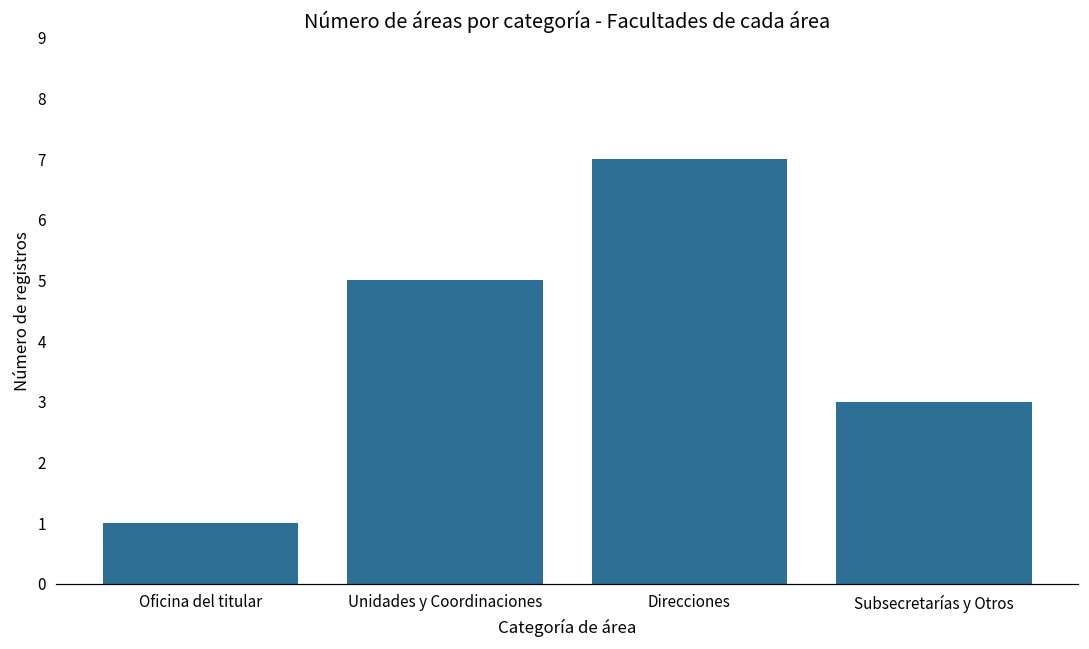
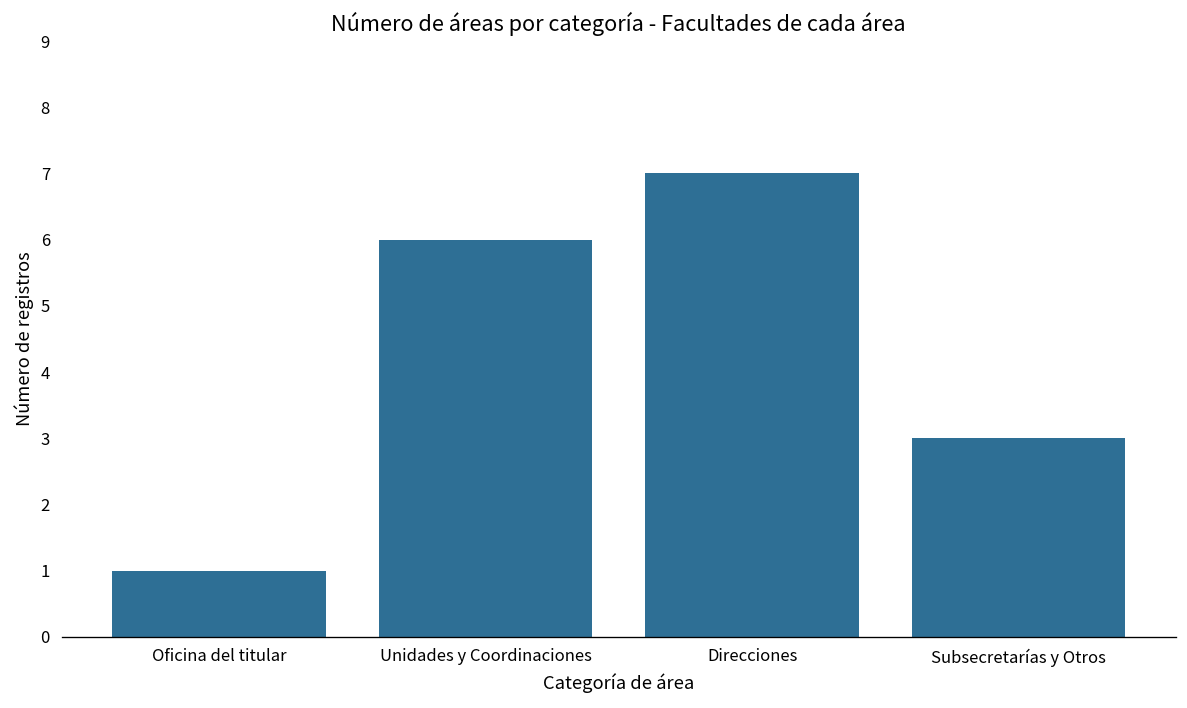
Unidades y Coordinaciones: 5 -> 6
